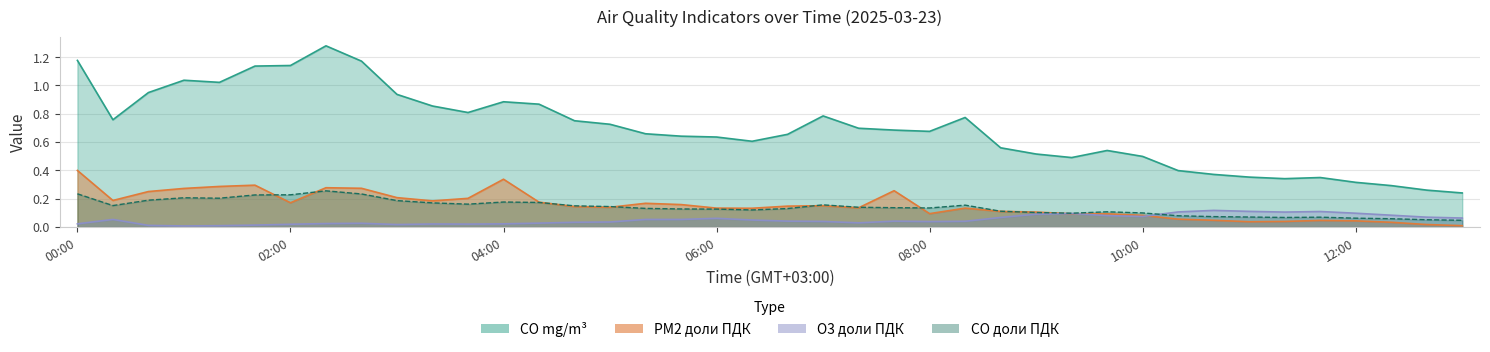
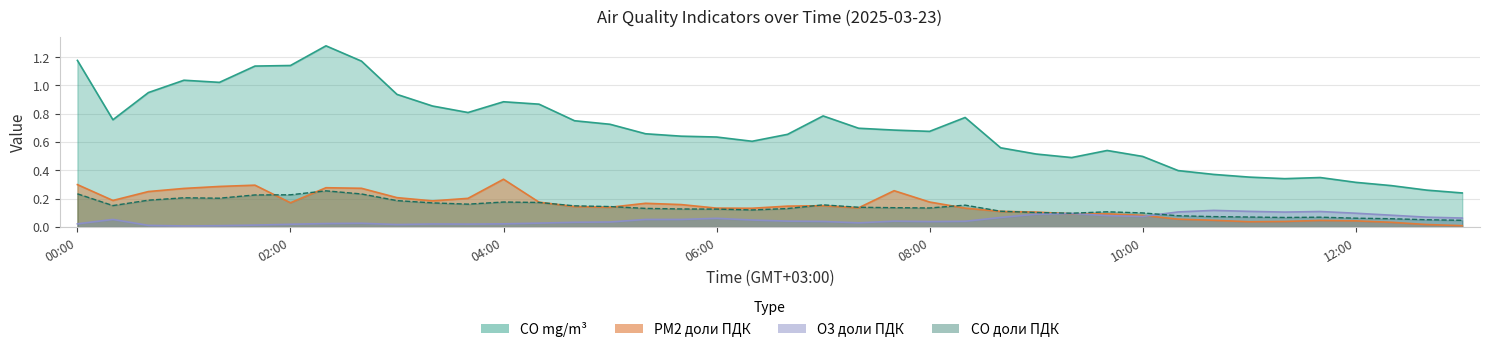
PM2 доли ПДК, 00:00: 0.4 -> 0.3
PM2 доли ПДК, 08:00: 0.10 -> 0.18
